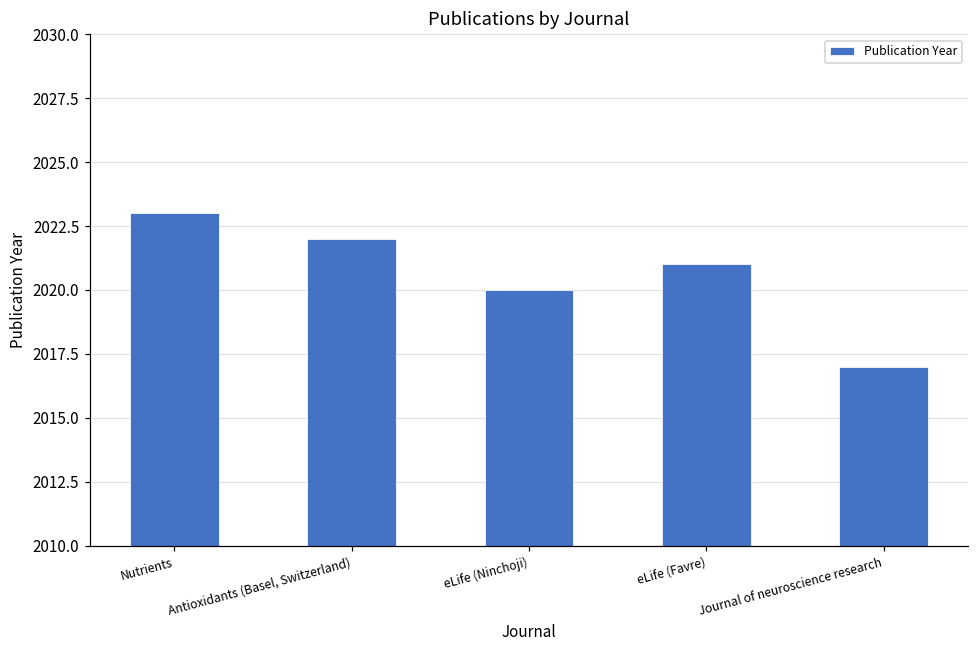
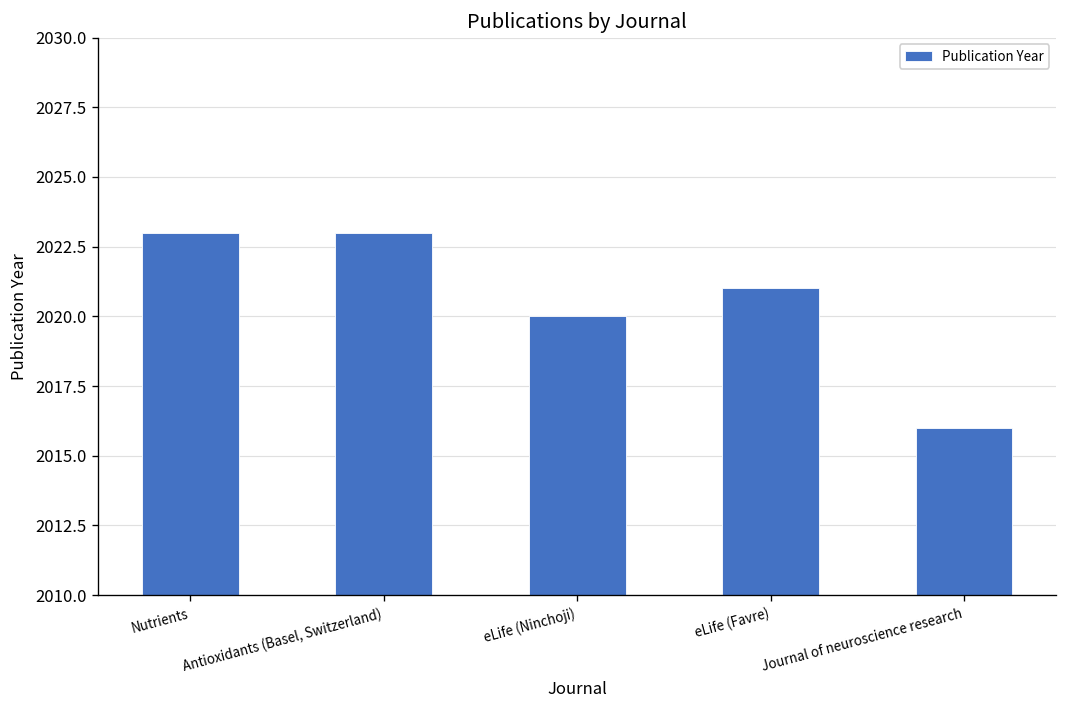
Antioxidants (Basel, Switzerland): 2022 -> 2023
Journal of neuroscience research: 2017 -> 2016
